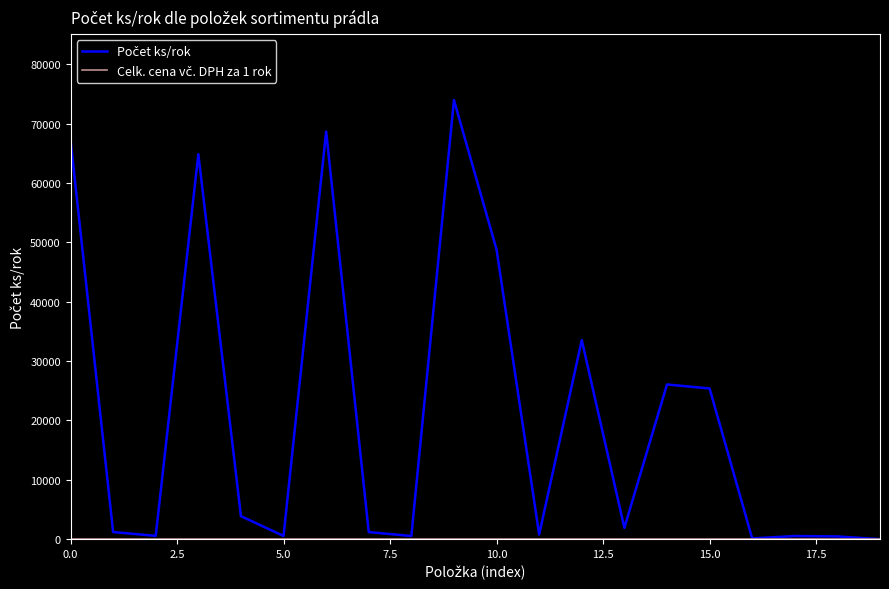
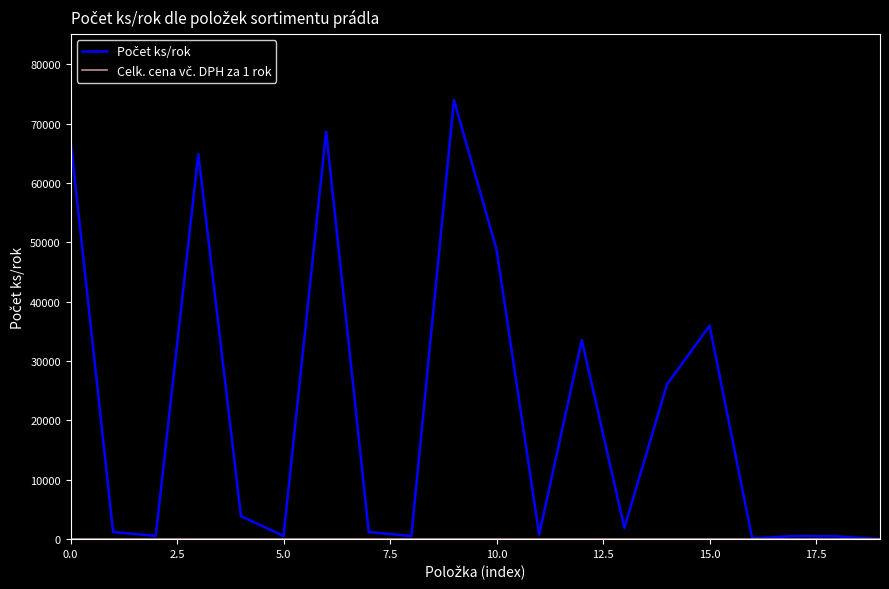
Počet ks/rok, 15.0: 25000 -> 36000
